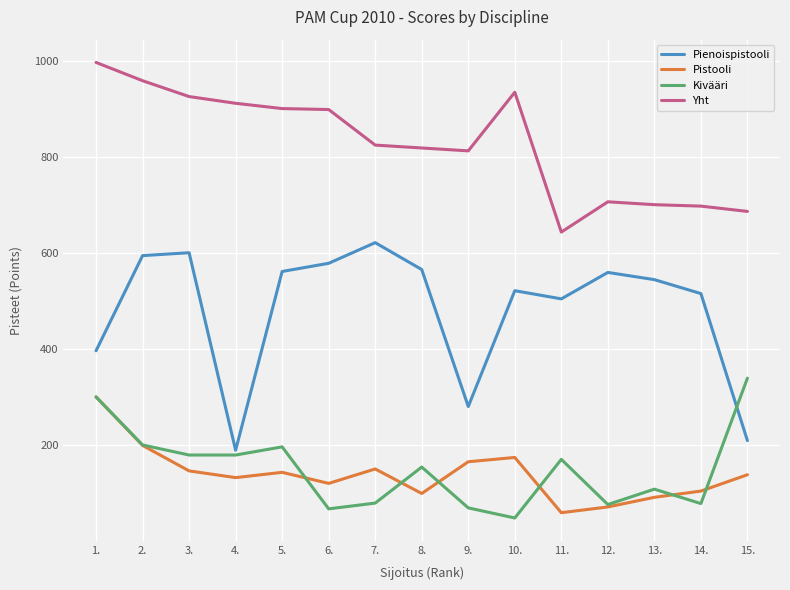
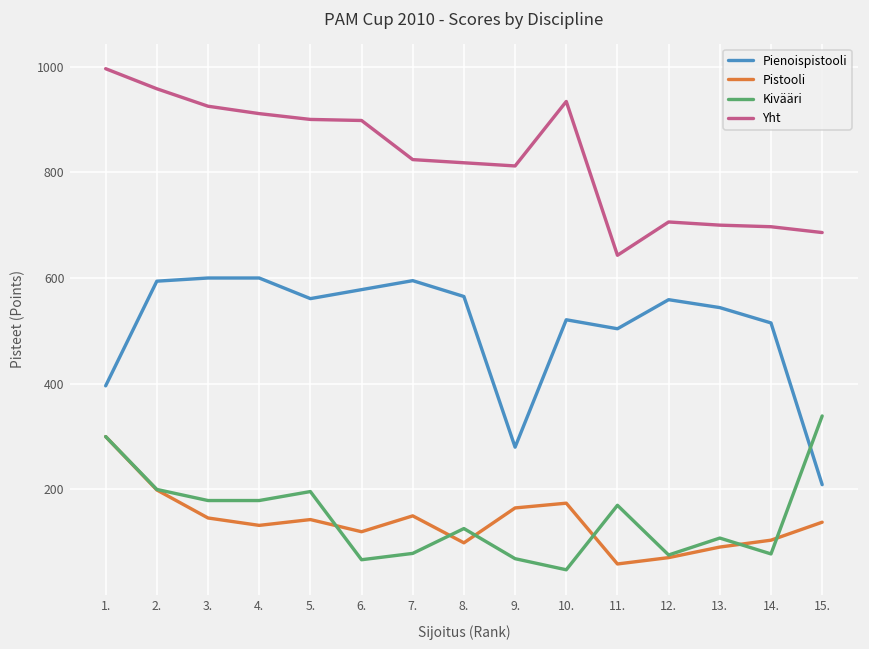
Pienoispistooli, 4.: 190 -> 600
Pienoispistooli, 7.: 620 -> 600
Kivääri, 8.: 150 -> 130
